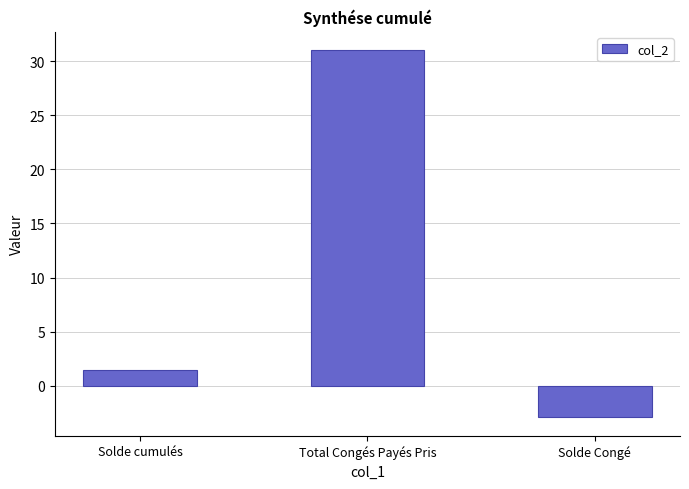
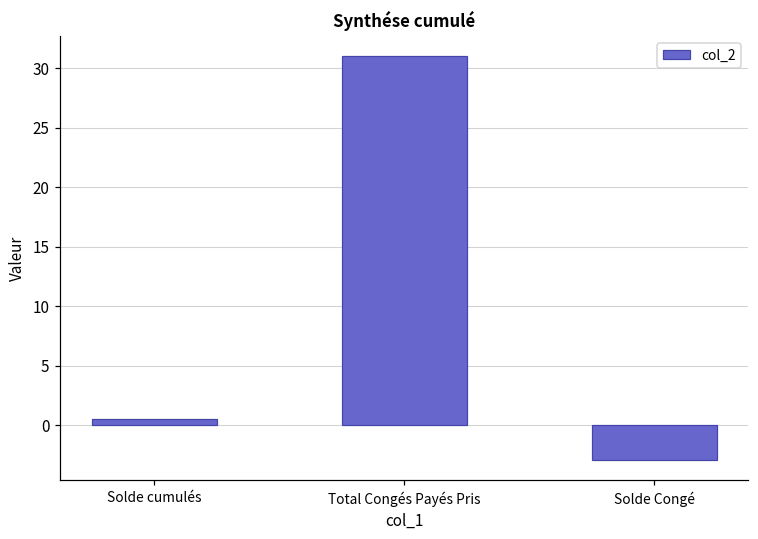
Solde cumulés: 1.5 -> 0.5
